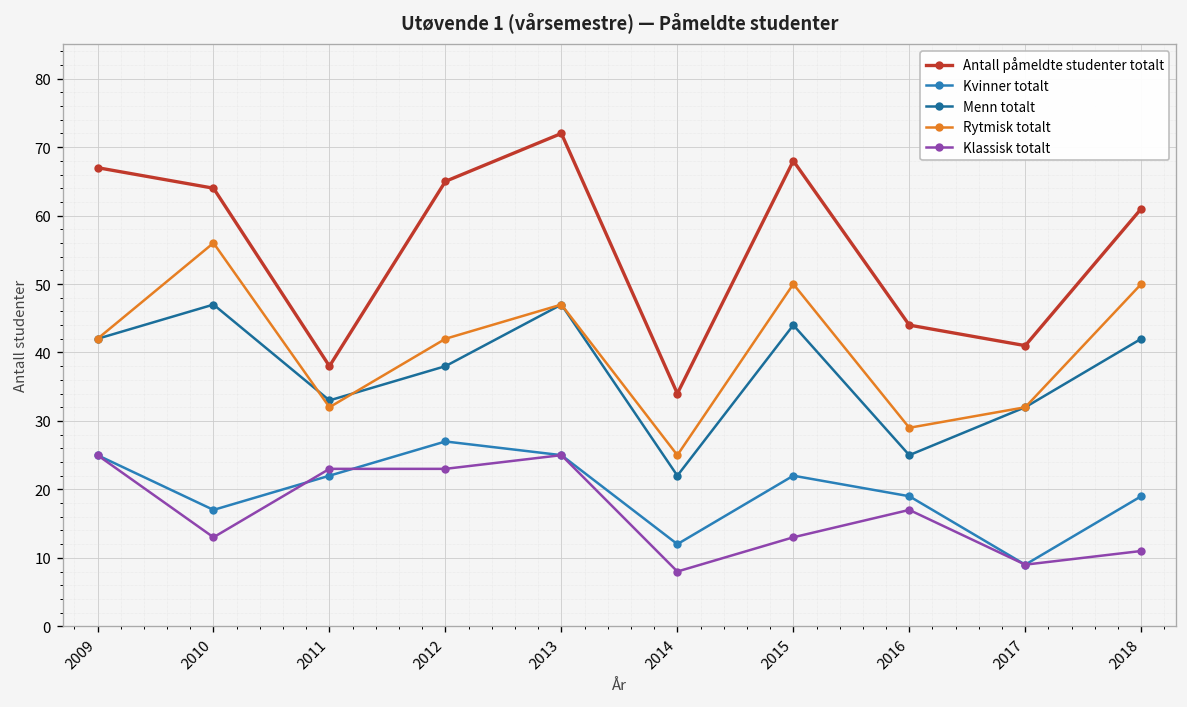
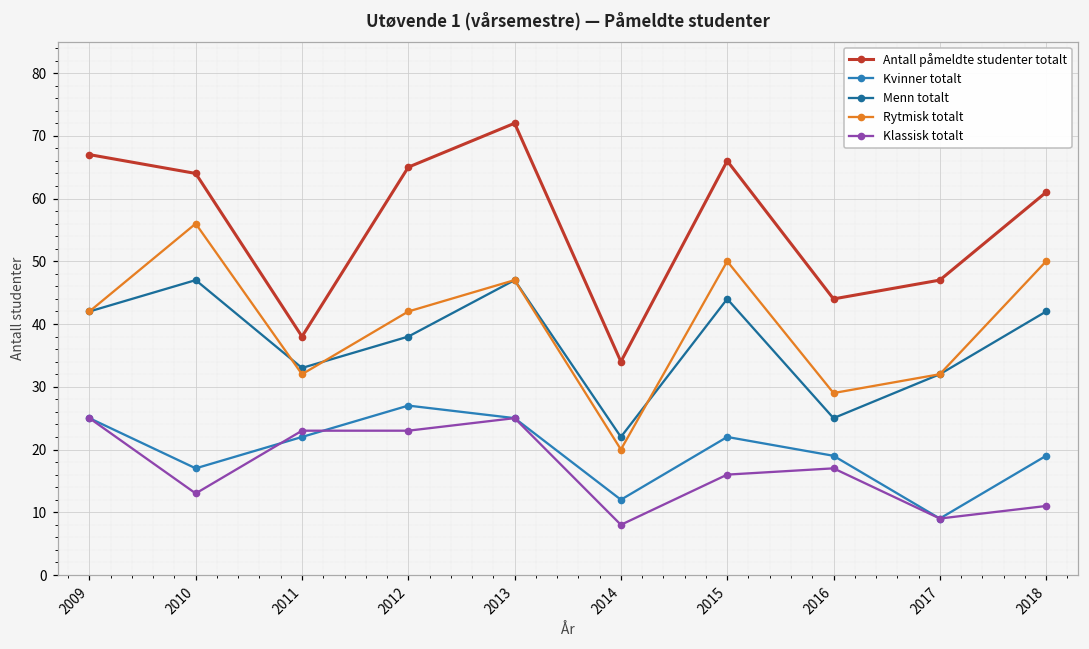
Rytmisk totalt, 2014: 25 -> 20
Antall påmeldte studenter totalt, 2015: 68 -> 66
Klassisk totalt, 2015: 13 -> 16
Antall påmeldte studenter totalt, 2017: 41 -> 47
